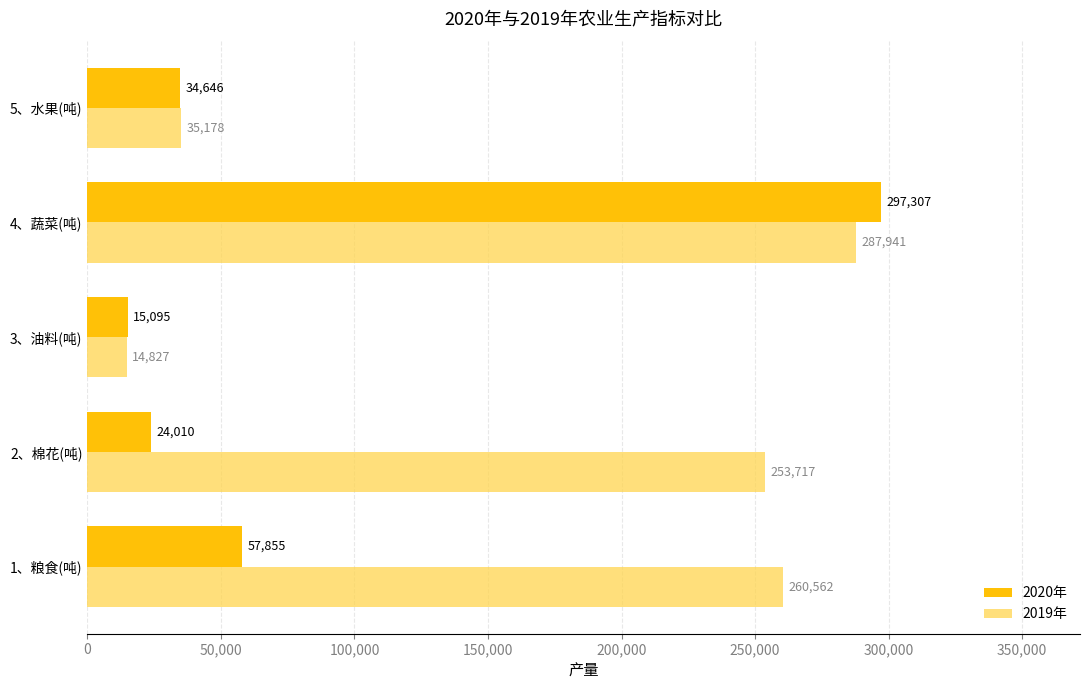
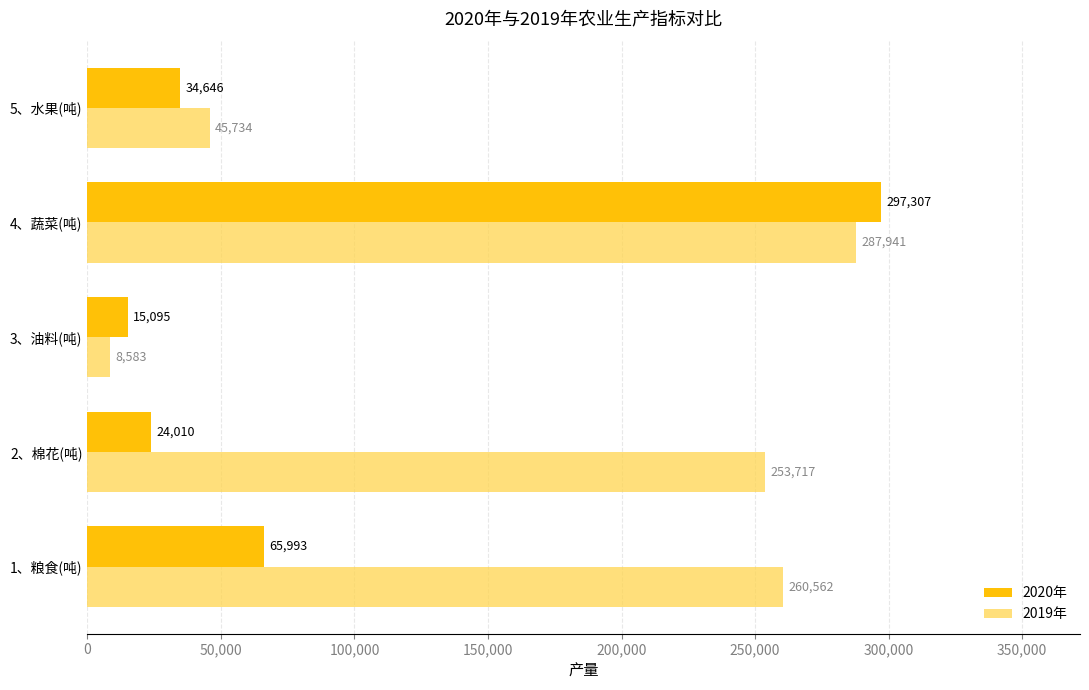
2019年, 5、水果(吨): 35,178 -> 45,734
2019年, 3、油料(吨): 14,827 -> 8,583
2020年, 1、粮食(吨): 57,855 -> 65,993
